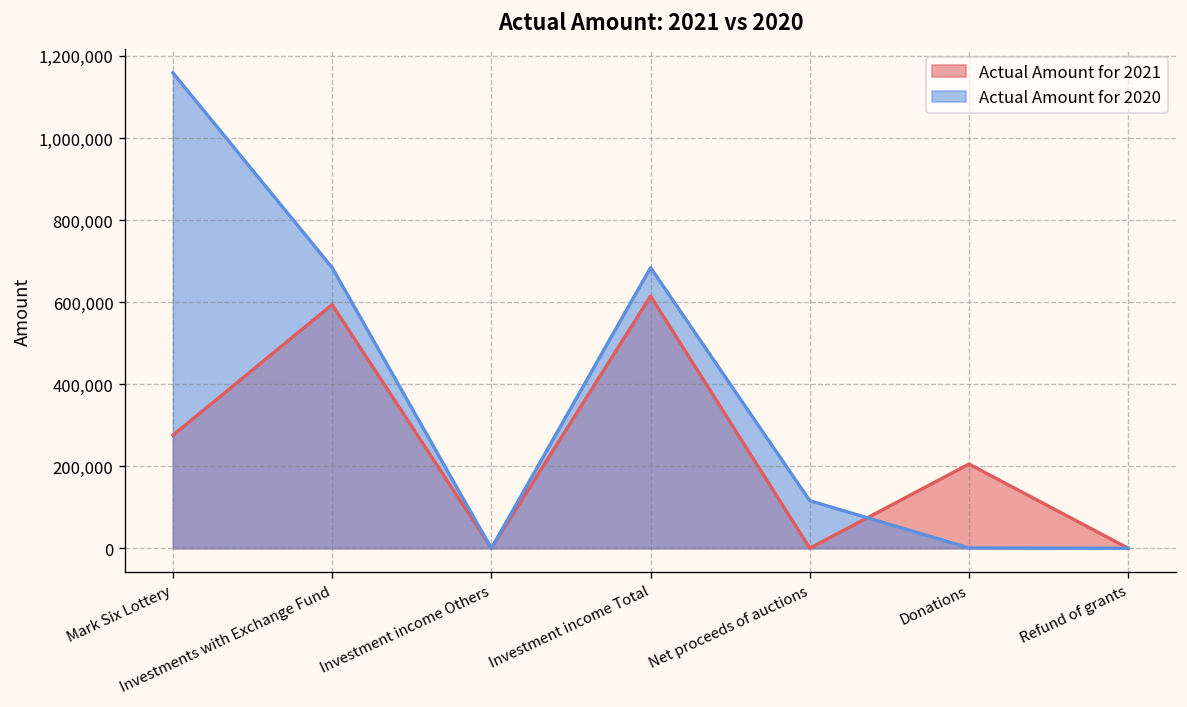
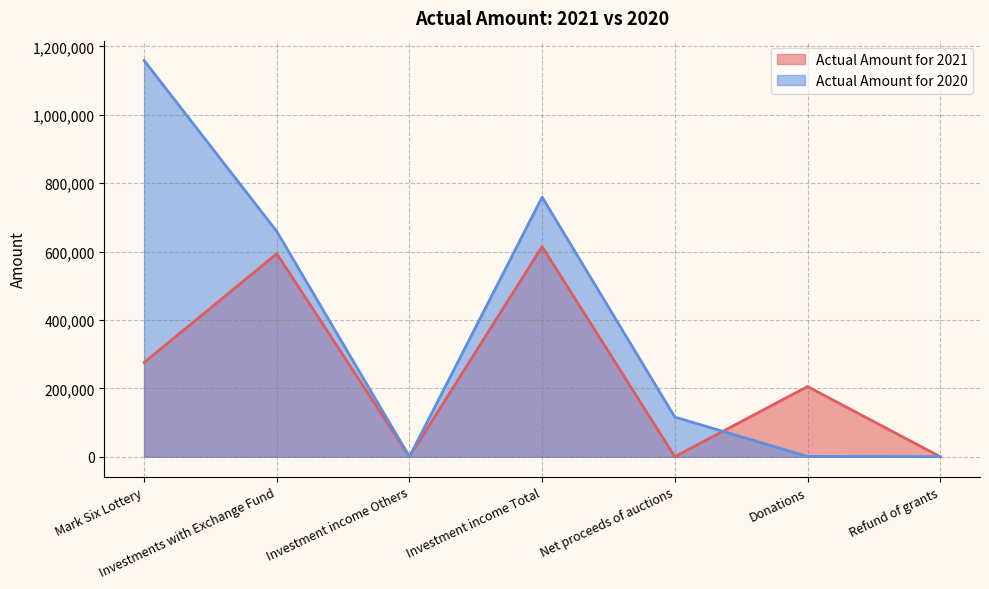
Actual Amount for 2020, Investments with Exchange Fund: 680,000 -> 660,000
Actual Amount for 2020, Investment income Total: 680,000 -> 760,000
